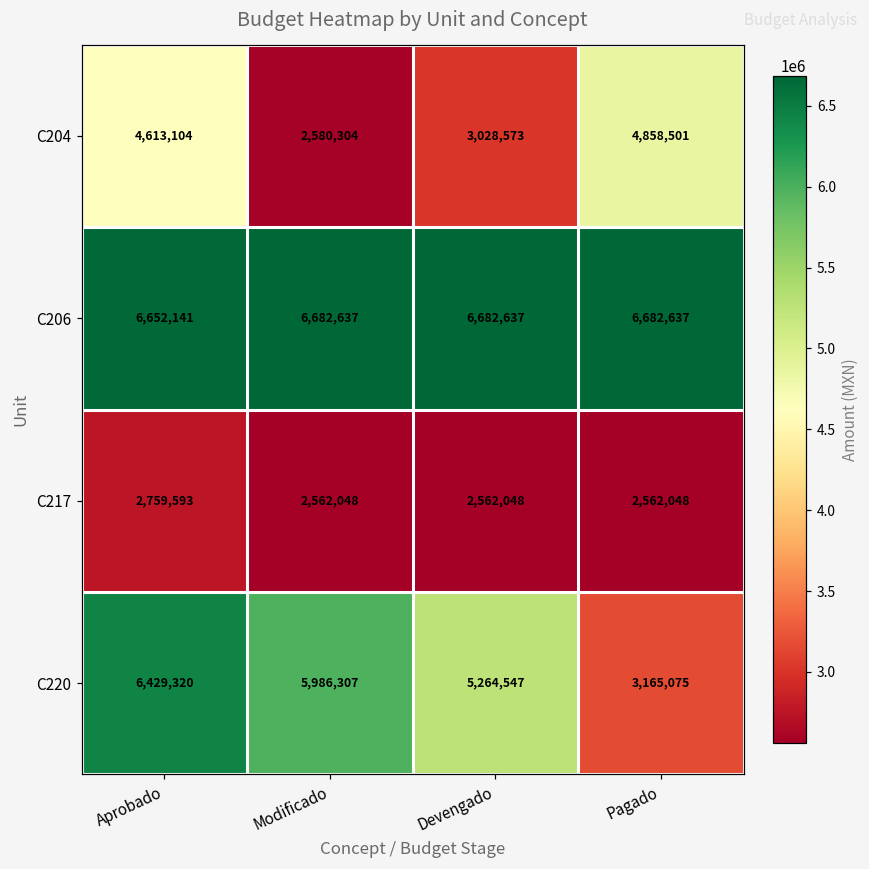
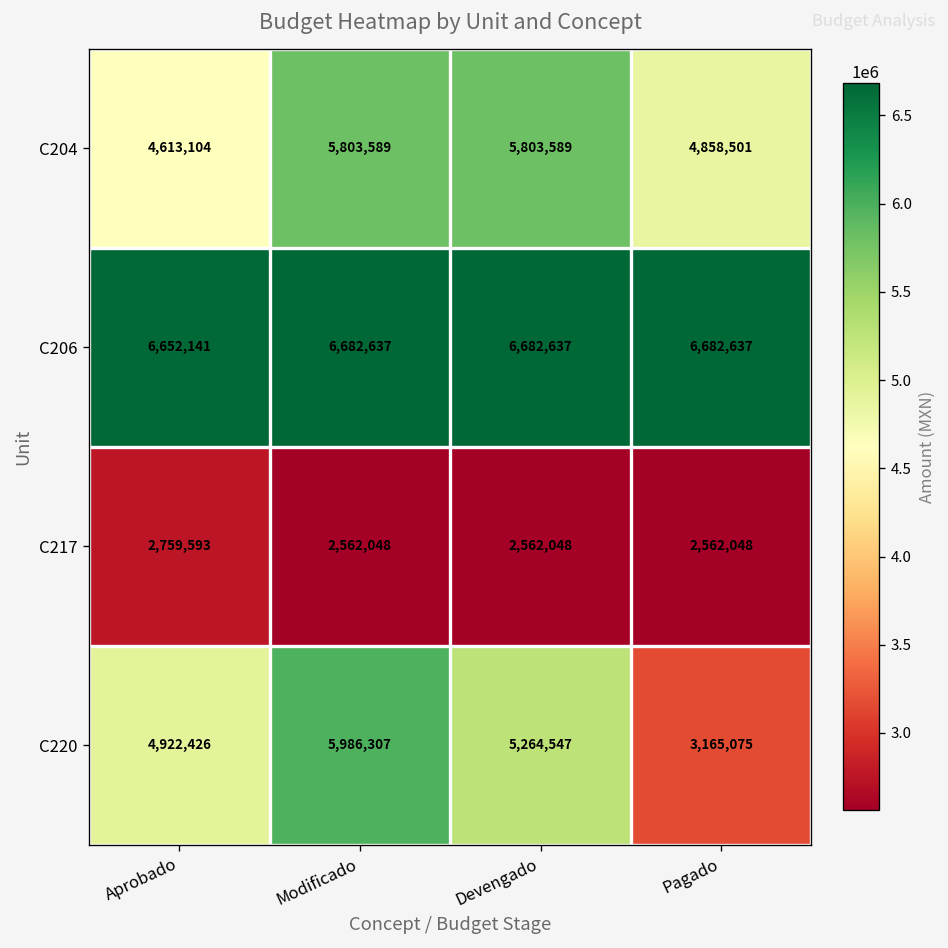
C204, Modificado: 2,580,304 -> 5,803,589
C204, Devengado: 3,028,573 -> 5,803,589
C220, Aprobado: 6,429,320 -> 4,922,426
